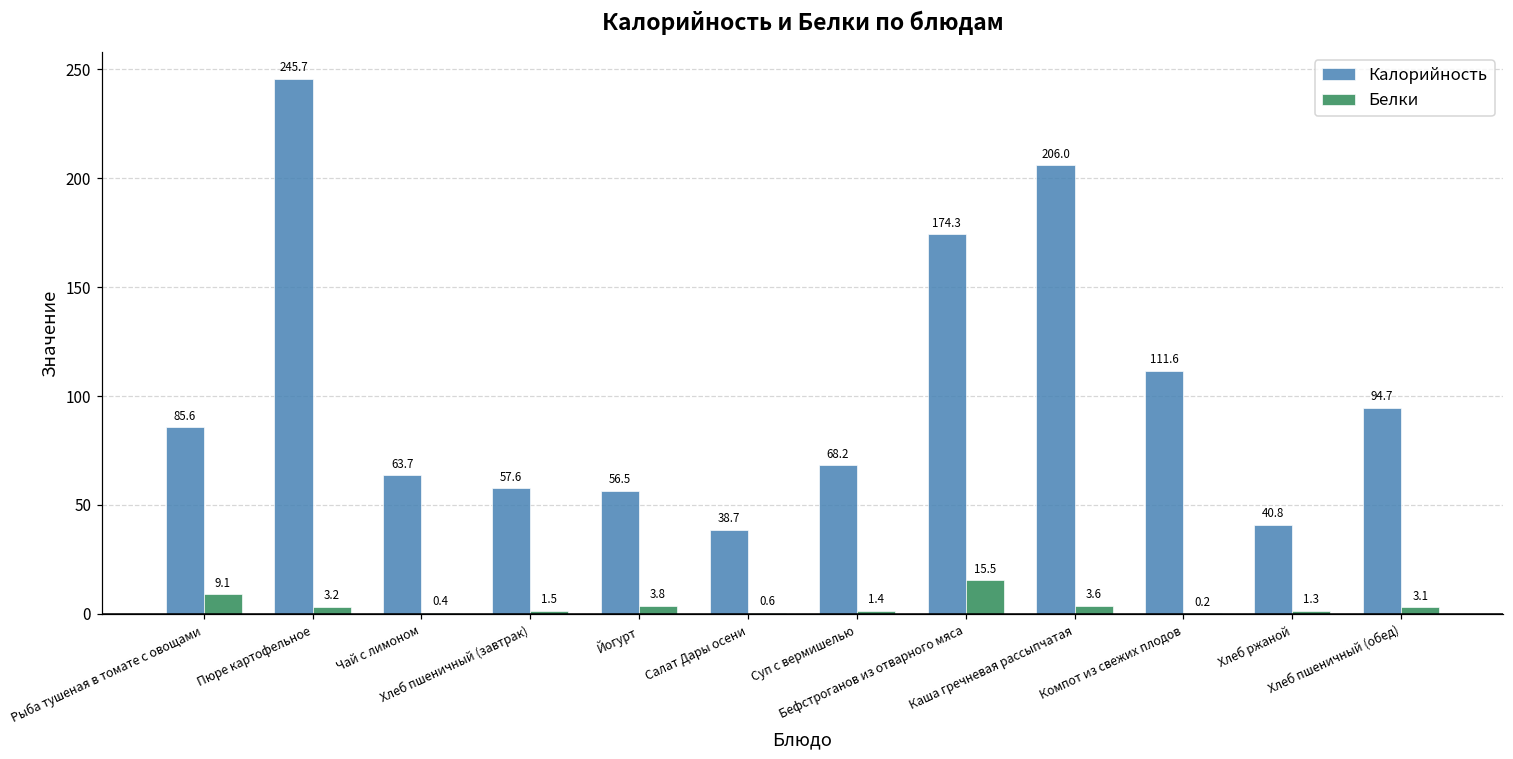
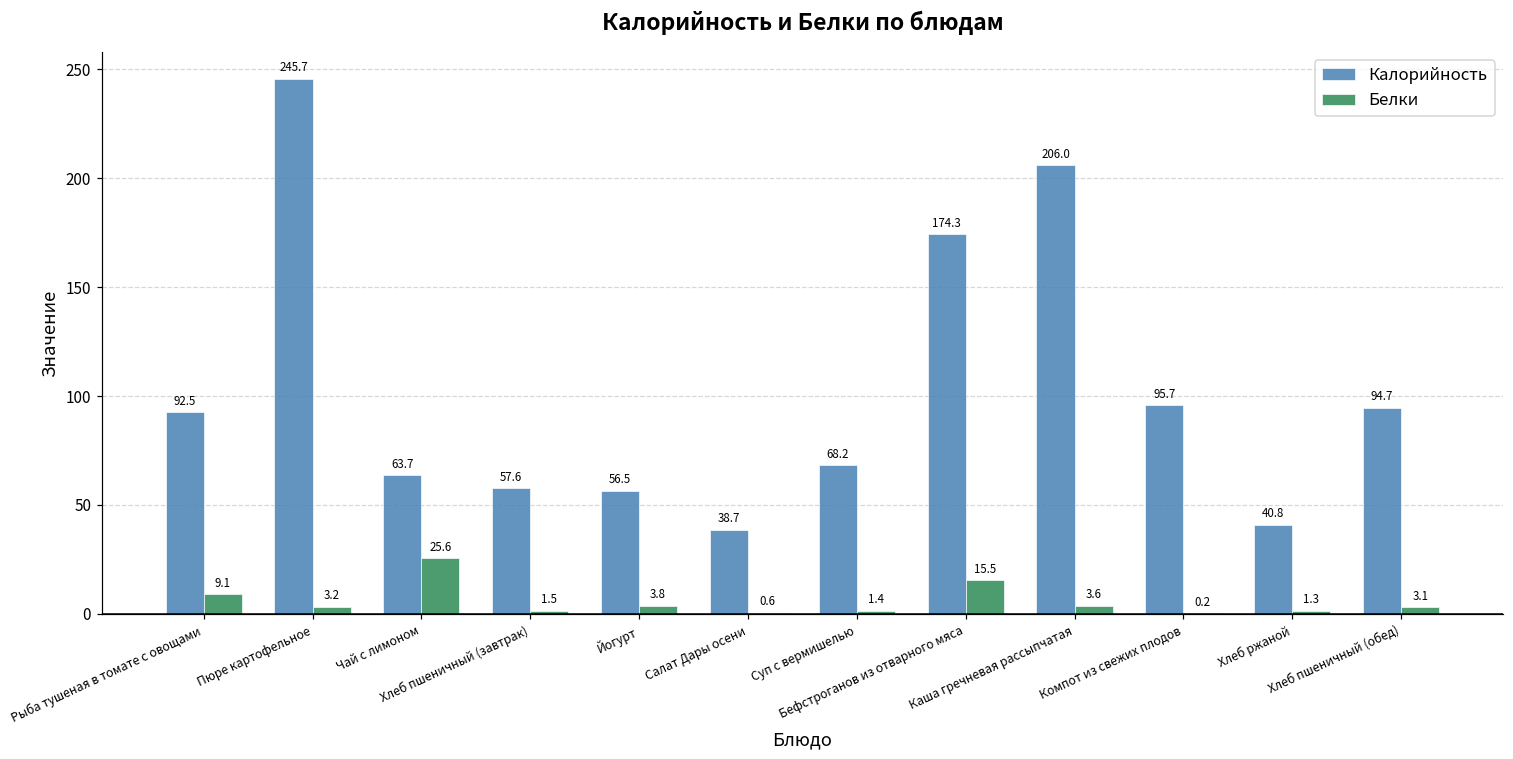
Калорийность, Рыба тушеная в томате с овощами: 85.6 -> 92.5
Белки, Чай с лимоном: 0.4 -> 25.6
Калорийность, Компот из свежих плодов: 111.6 -> 95.7
